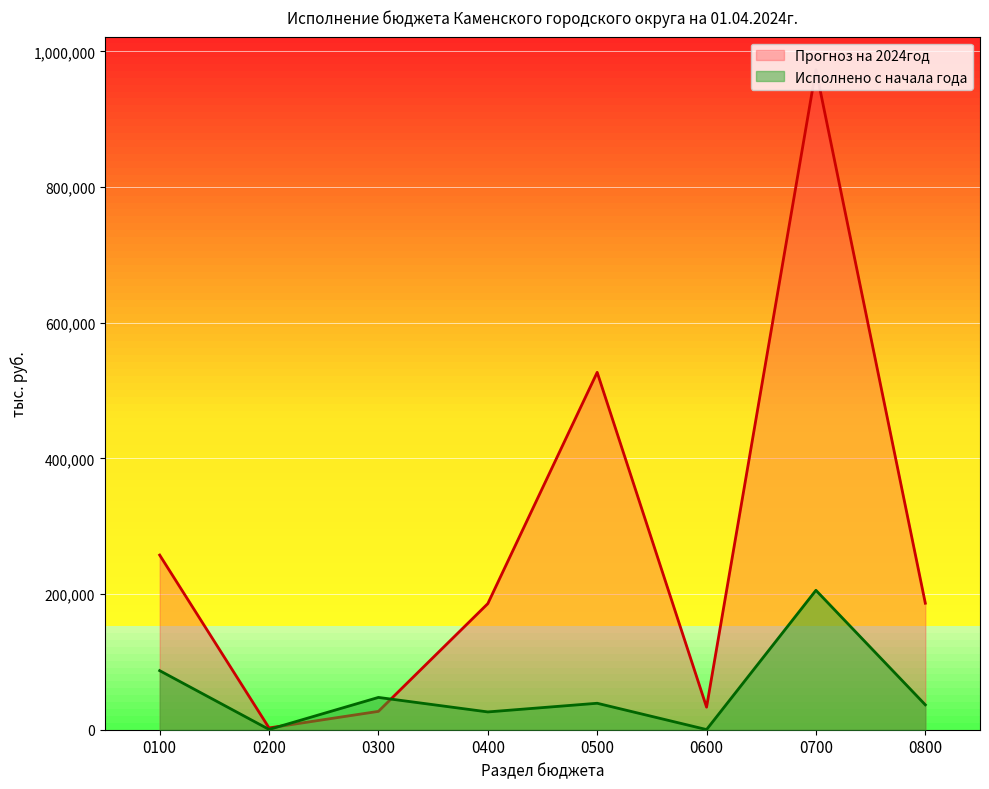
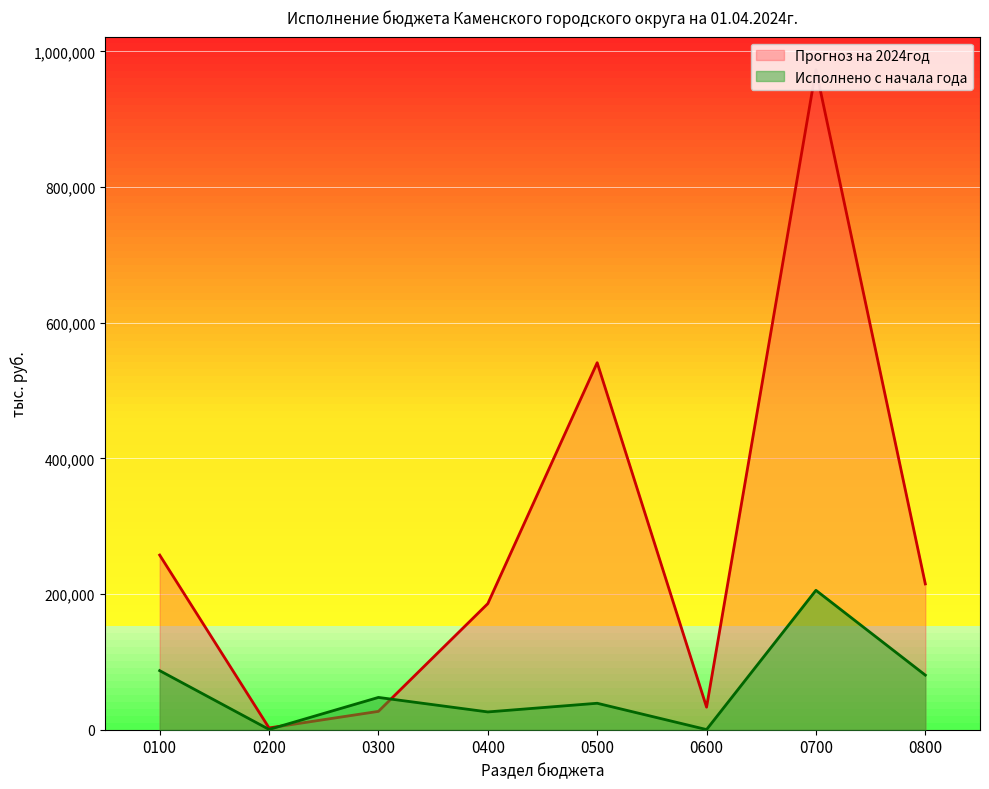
Прогноз на 2024год, 0500: 530,000 -> 540,000
Прогноз на 2024год, 0800: 190,000 -> 210,000
Исполнено с начала года, 0800: 40,000 -> 80,000
